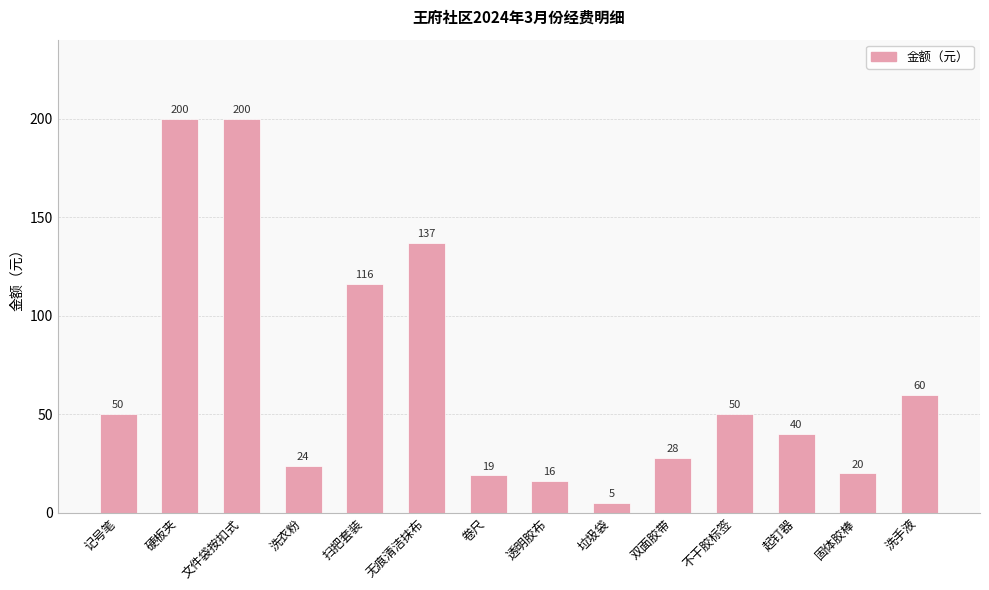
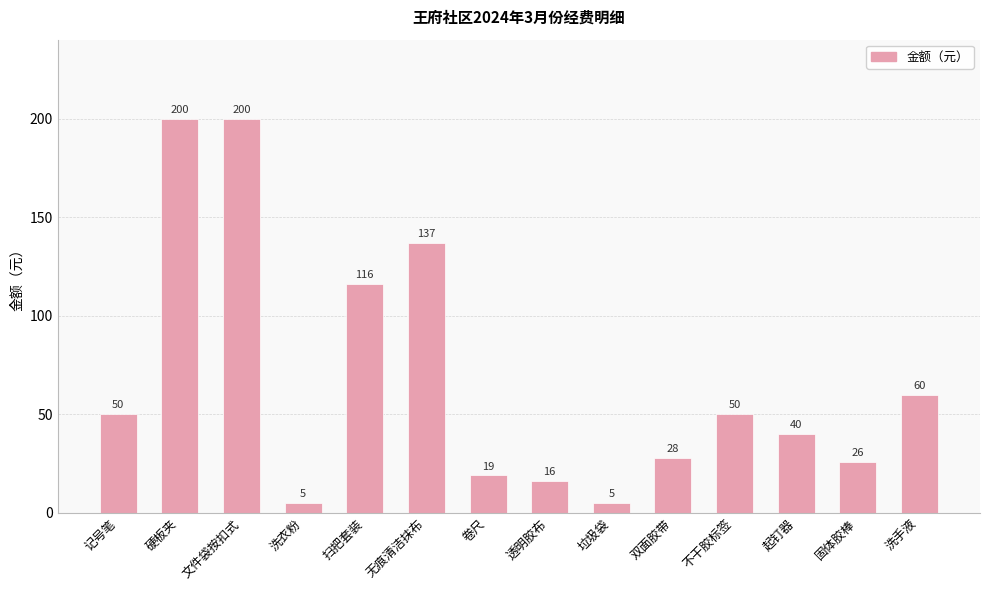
洗衣粉: 24 -> 5
固体胶棒: 20 -> 26
